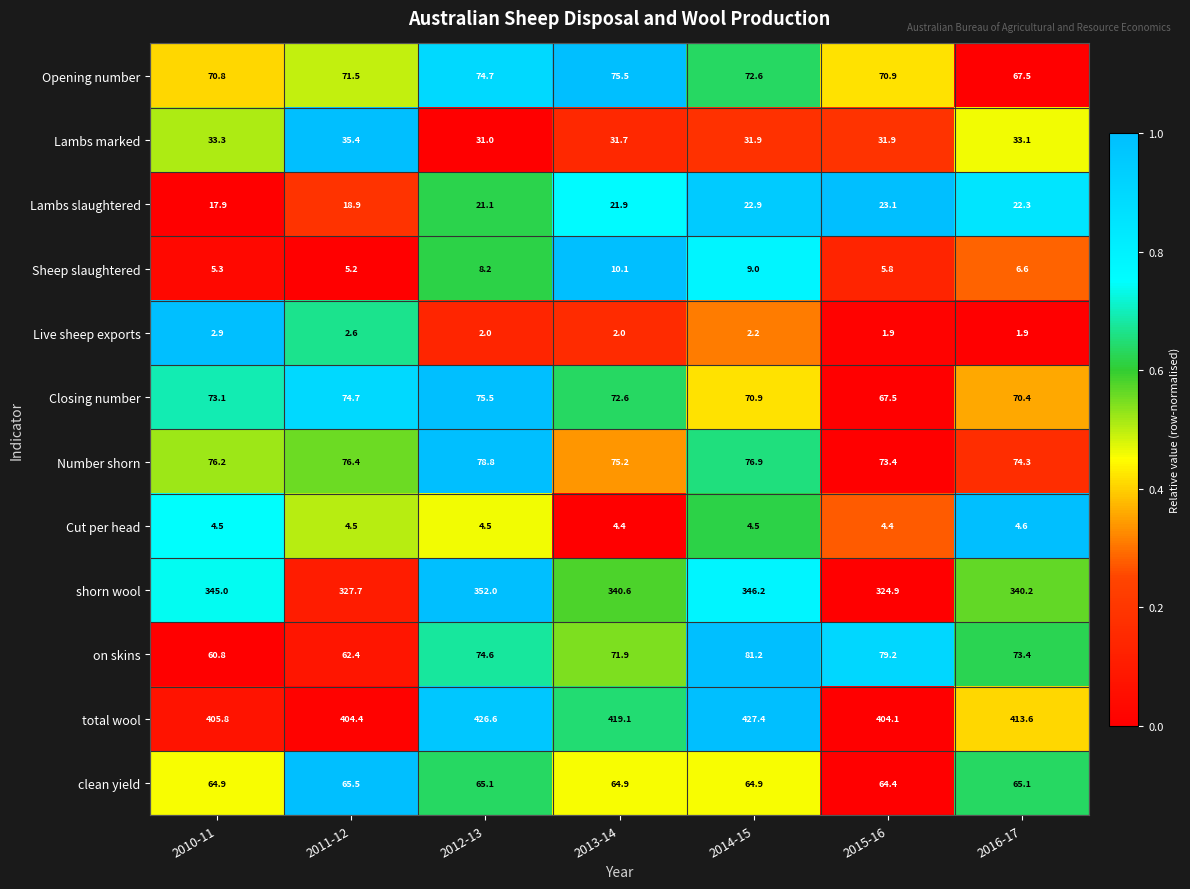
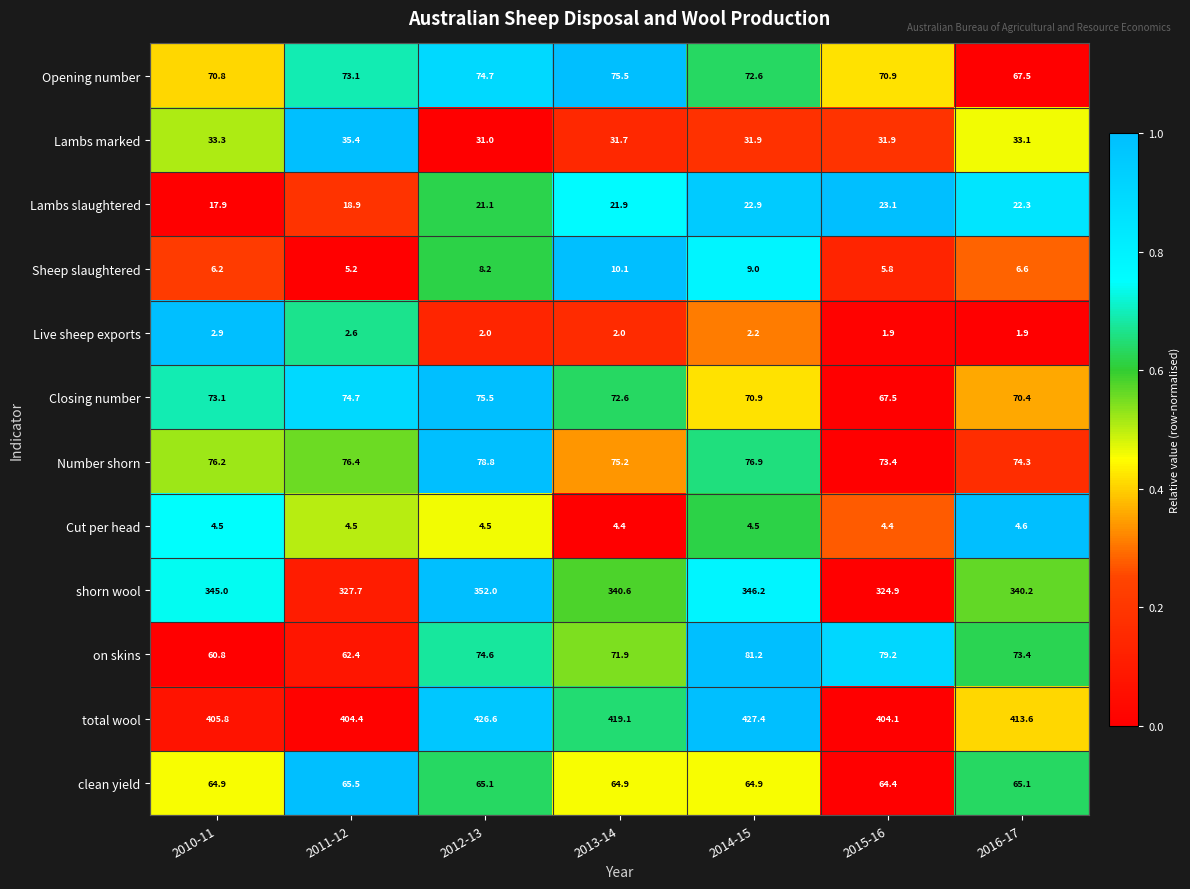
Opening number, 2011-12: 71.5 -> 73.1
Sheep slaughtered, 2010-11: 5.3 -> 6.2
